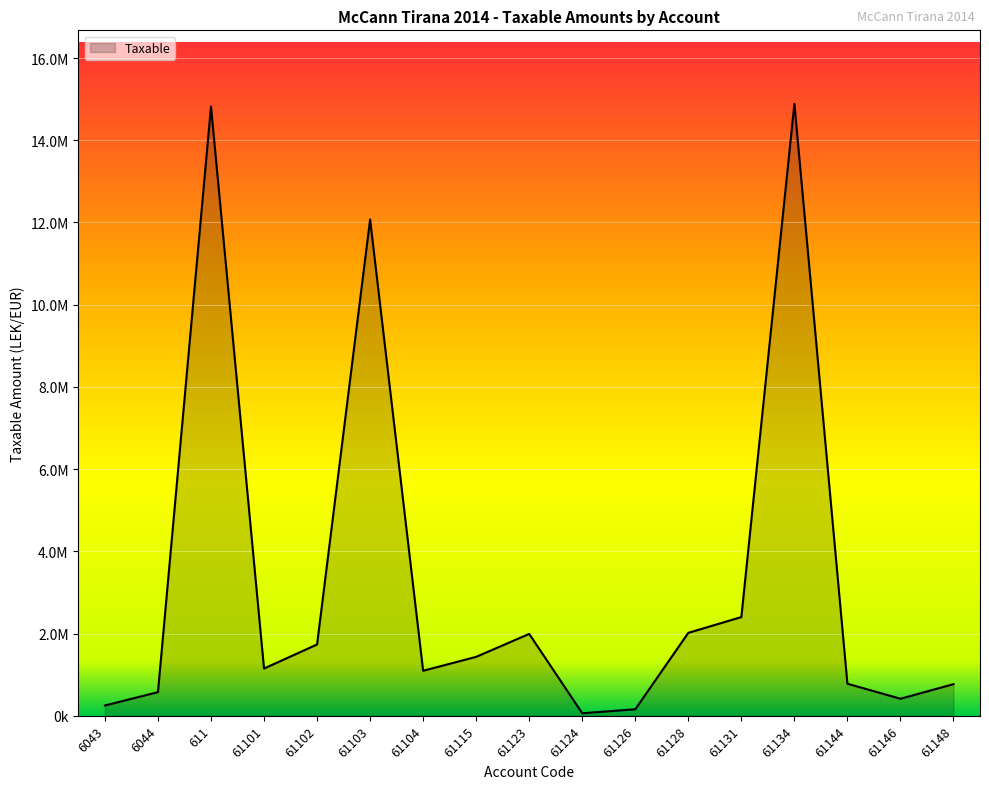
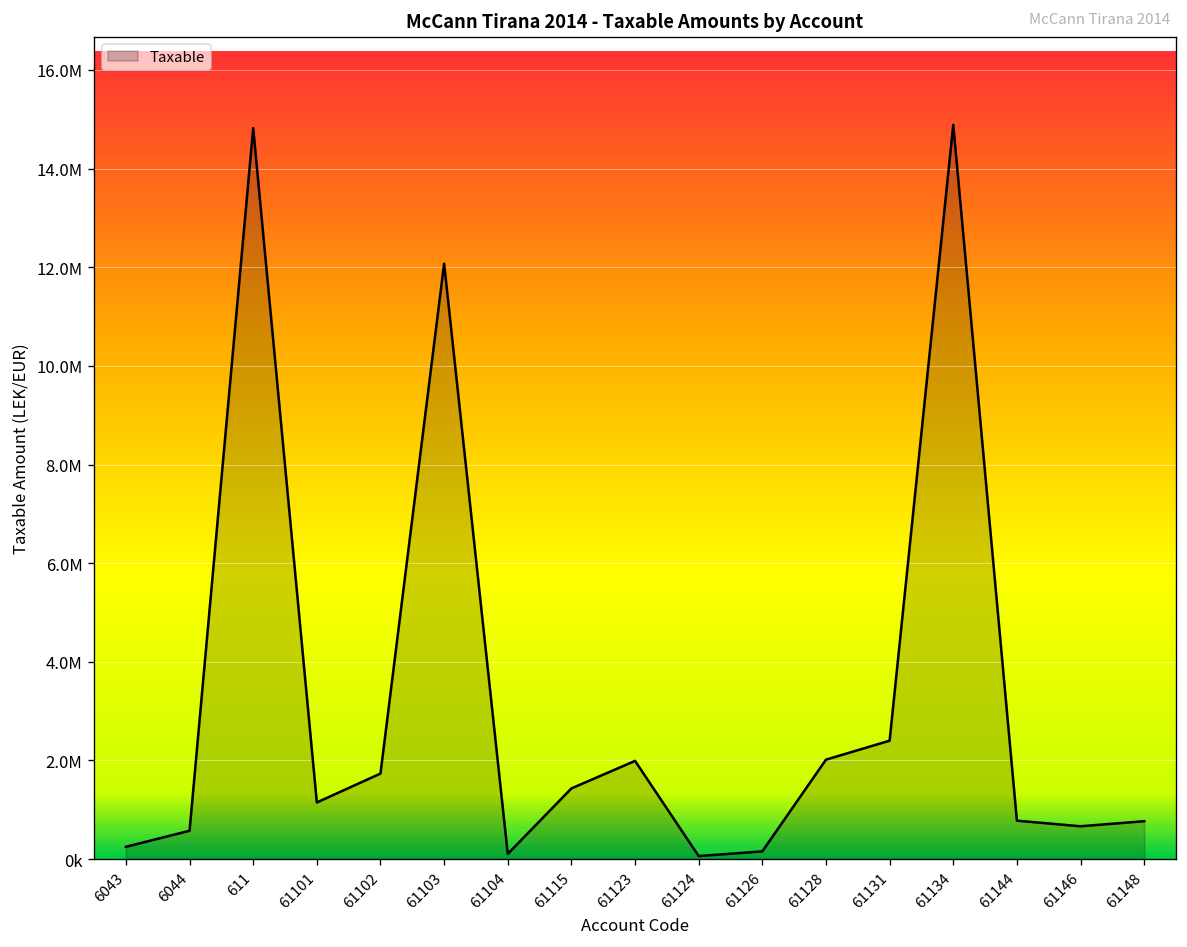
61104: 1100000 -> 100000
61146: 400000 -> 700000
